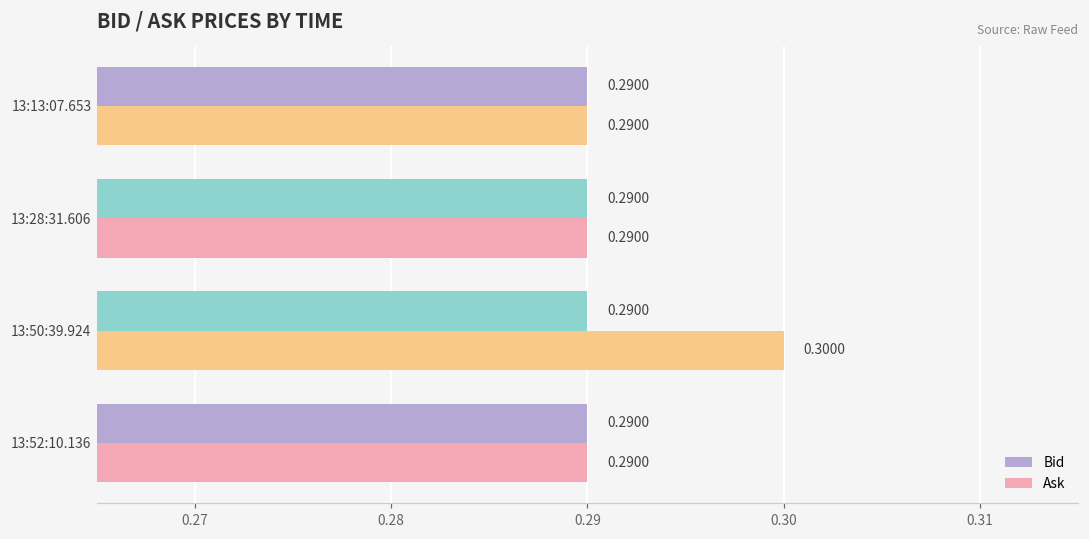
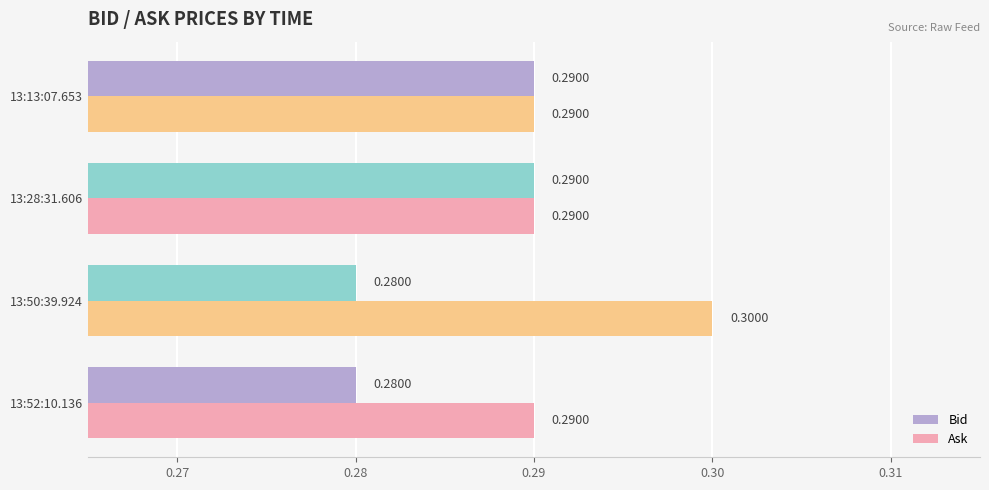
Bid, 13:50:39.924: 0.2900 -> 0.2800
Bid, 13:52:10.136: 0.2900 -> 0.2800
